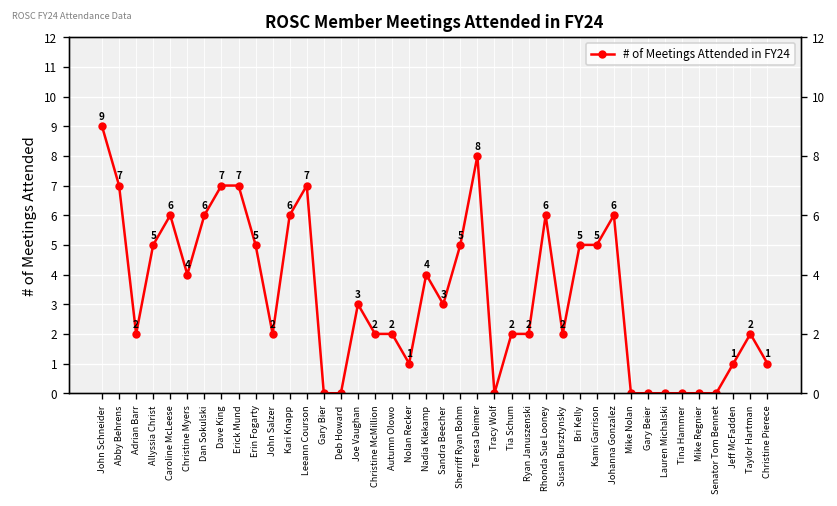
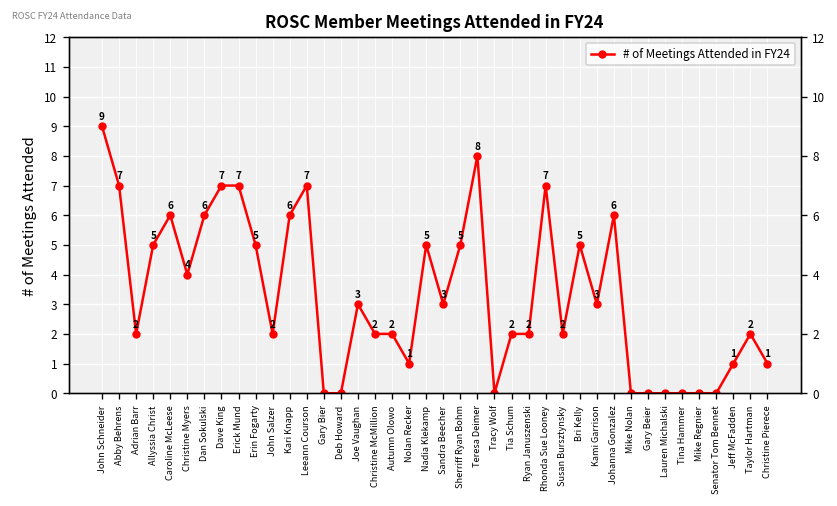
Nadia Klekamp: 4 -> 5
Rhonda Sue Looney: 6 -> 7
Kami Garrison: 5 -> 3
